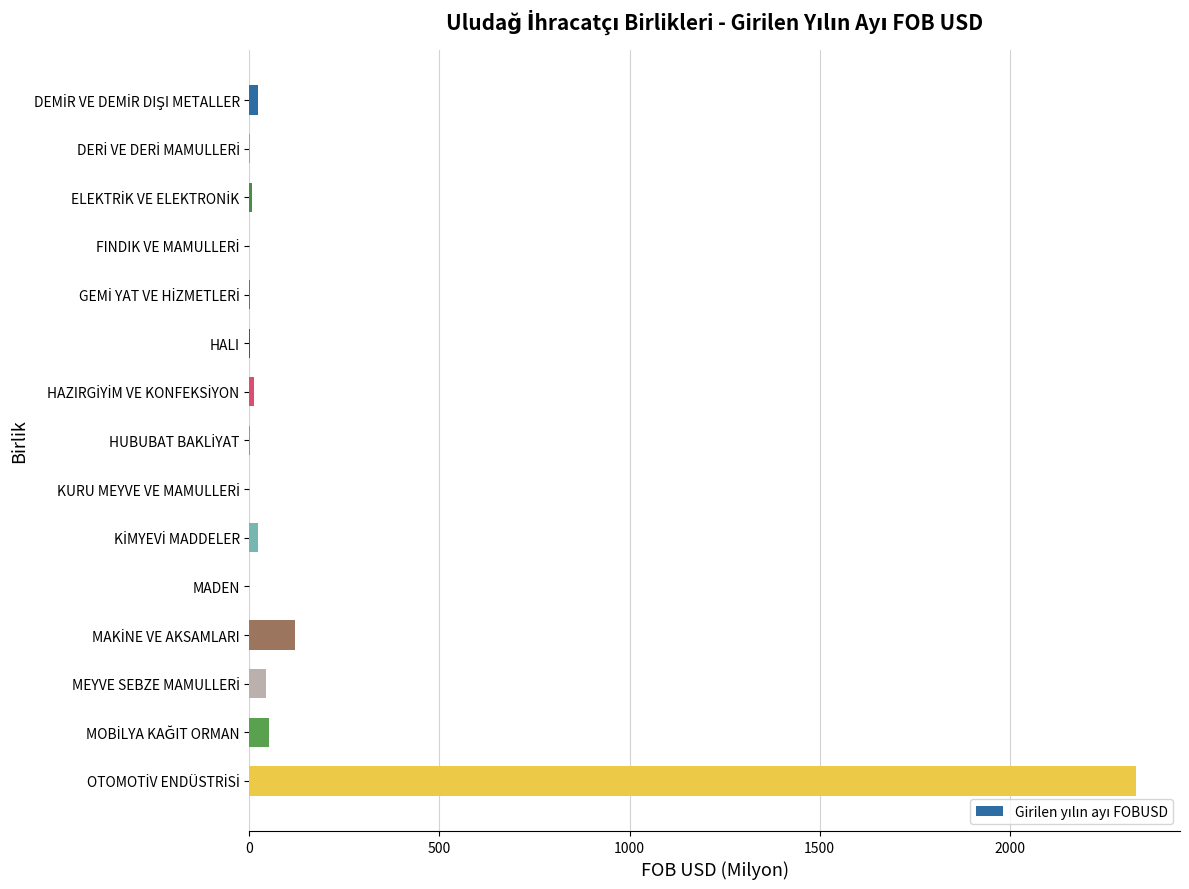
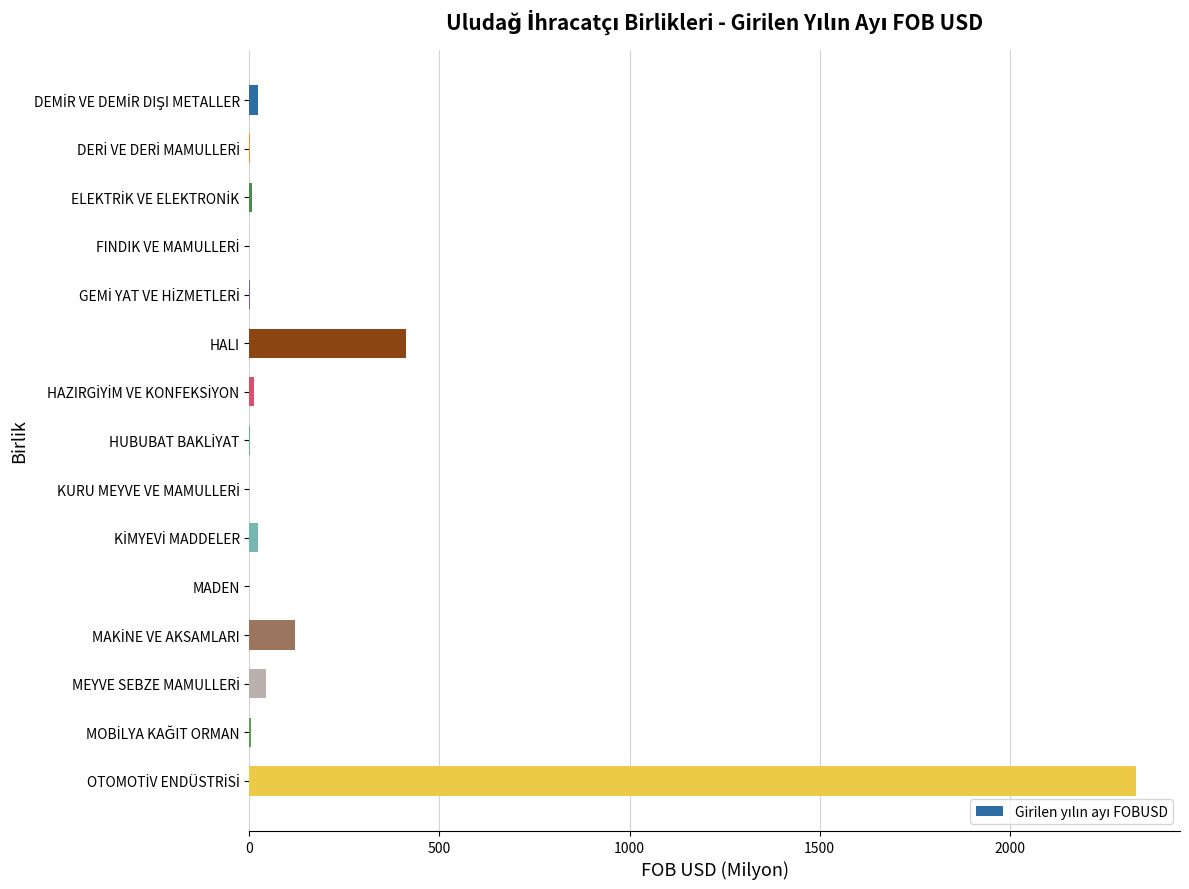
HALI: 0 -> 410
MOBİLYA KAĞIT ORMAN: 50 -> 10
